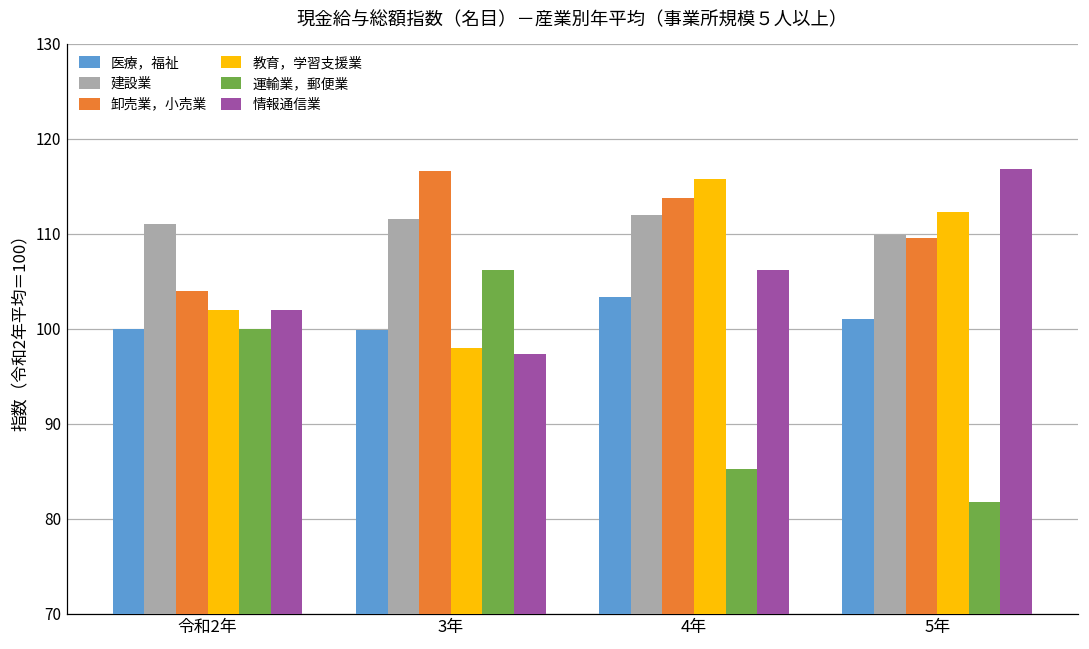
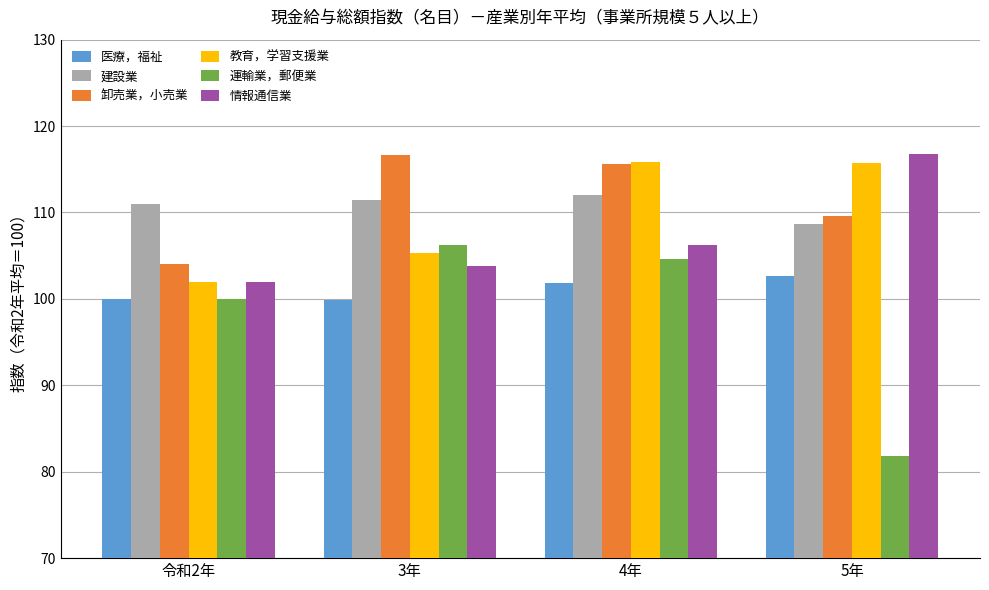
教育，学習支援業, 3年: 98 -> 105
情報通信業, 3年: 97 -> 104
医療，福祉, 4年: 103 -> 102
卸売業，小売業, 4年: 114 -> 116
運輸業，郵便業, 4年: 85 -> 105
医療，福祉, 5年: 101 -> 103
建設業, 5年: 110 -> 109
教育，学習支援業, 5年: 112 -> 116
